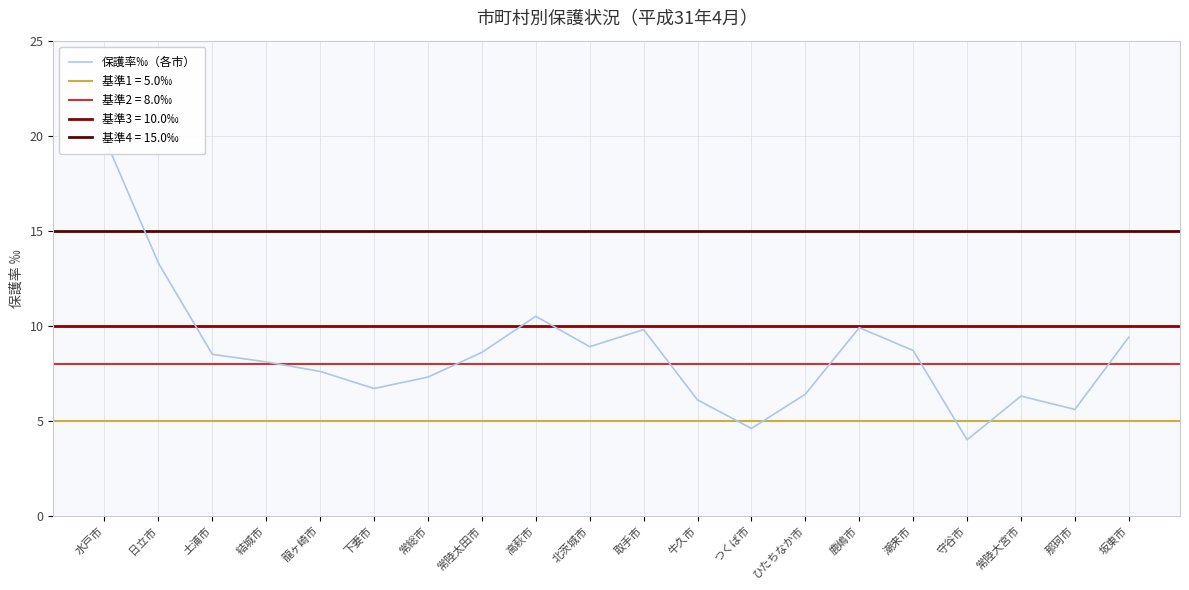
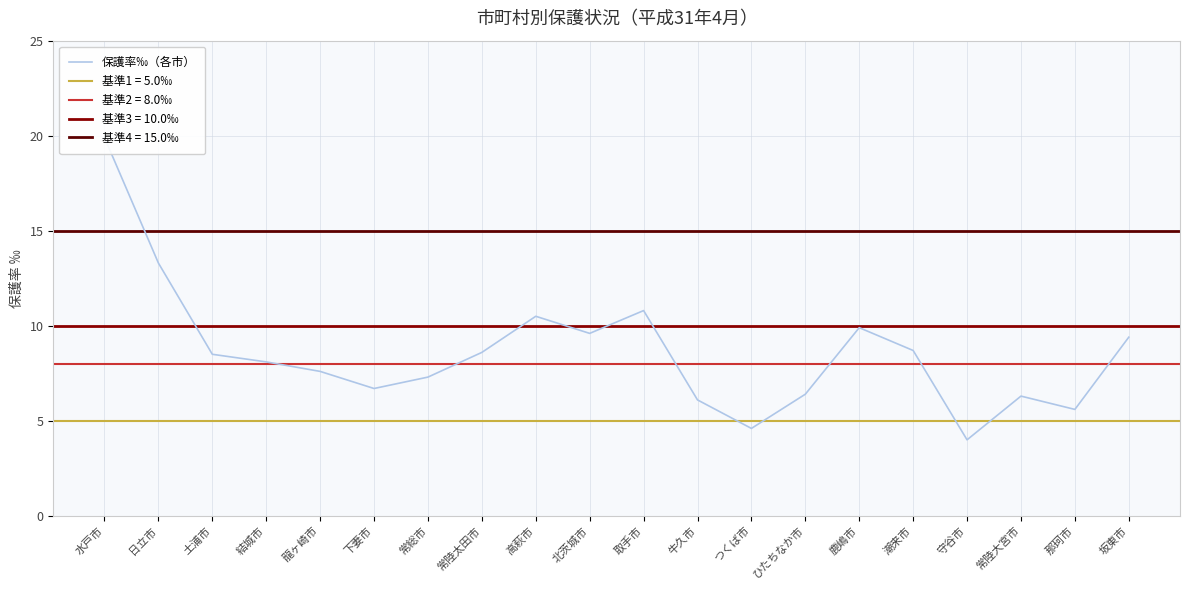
北茨城市: 8.9 -> 9.6
取手市: 9.8 -> 10.8
